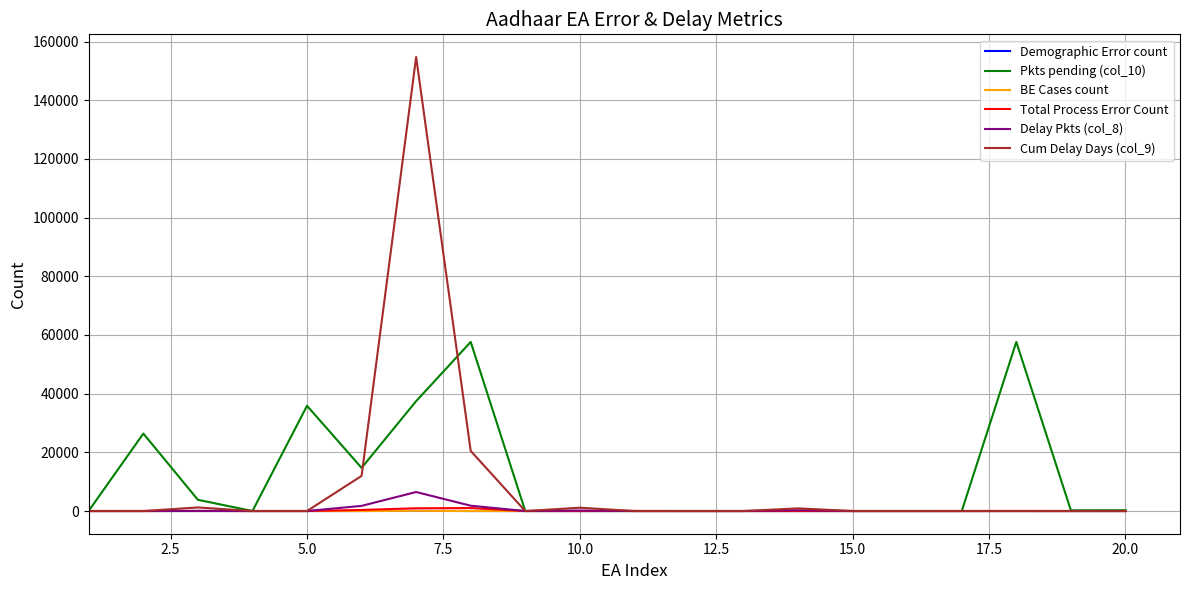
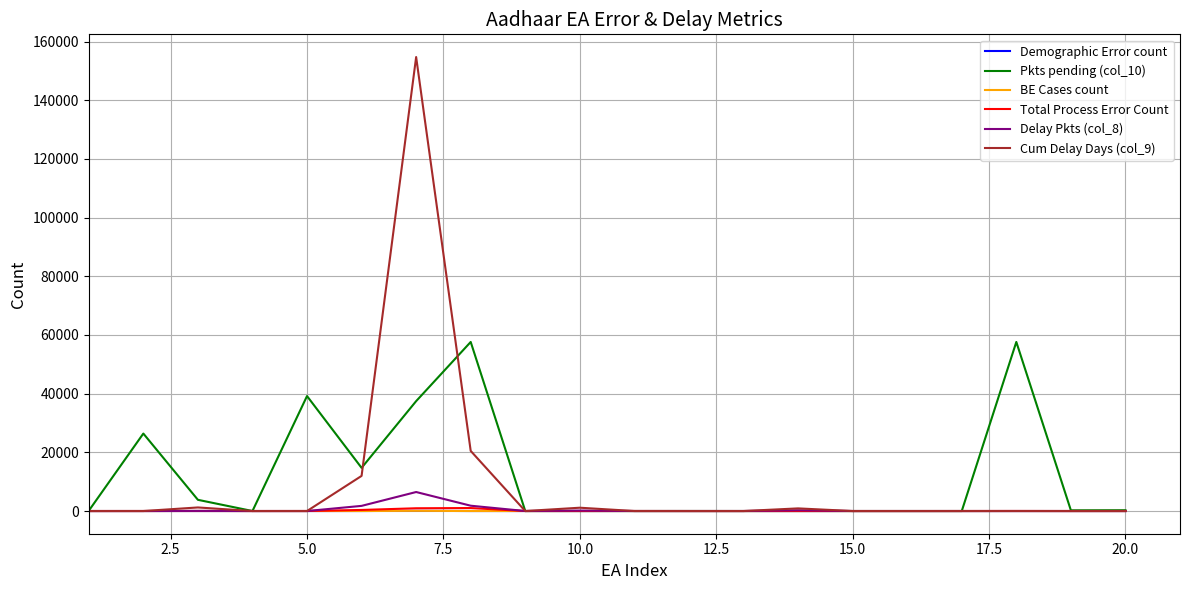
Pkts pending (col_10), 5.0: 36000 -> 39000
